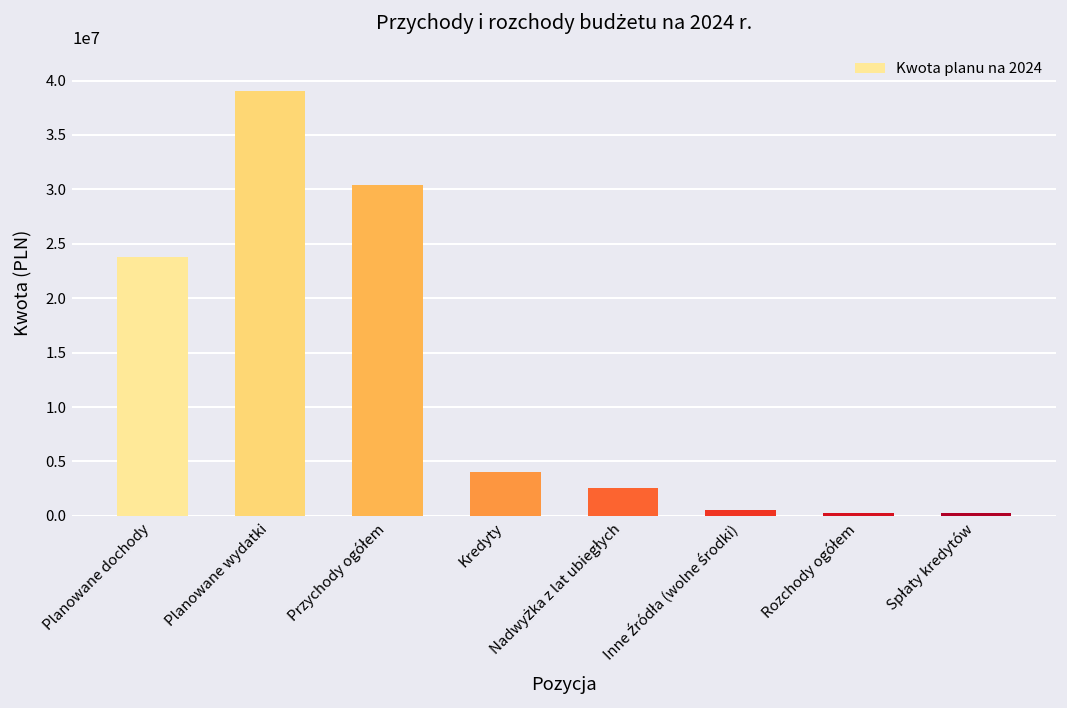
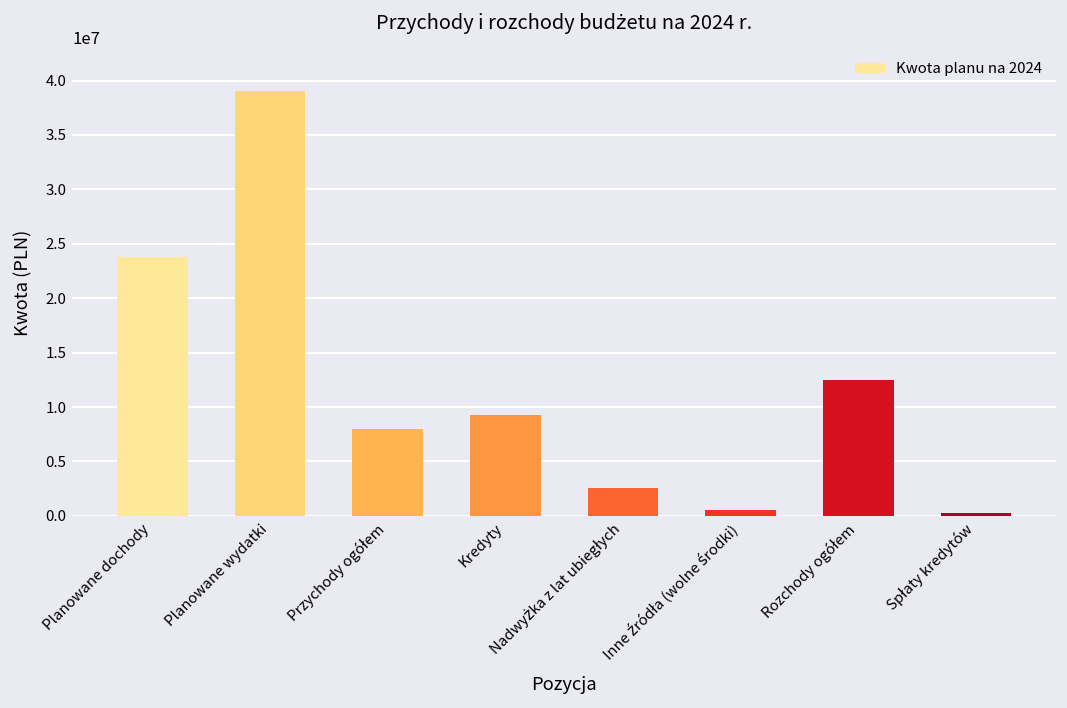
Przychody ogółem: 30000000 -> 8000000
Kredyty: 4000000 -> 9000000
Rozchody ogółem: 0 -> 13000000
